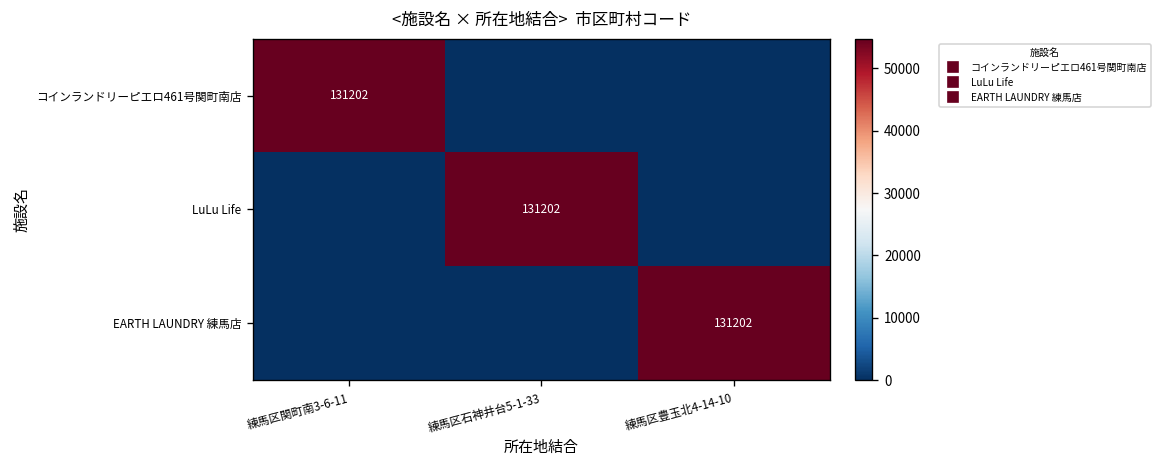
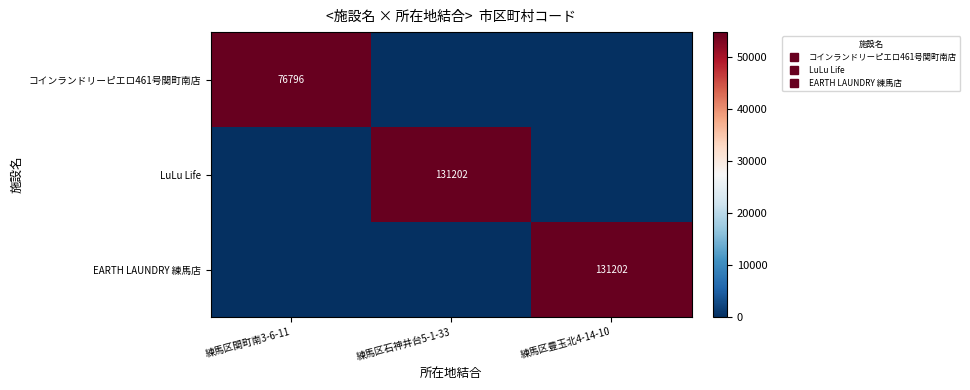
コインランドリーピエロ461号関町南店, 練馬区関町南3-6-11: 131202 -> 76796
